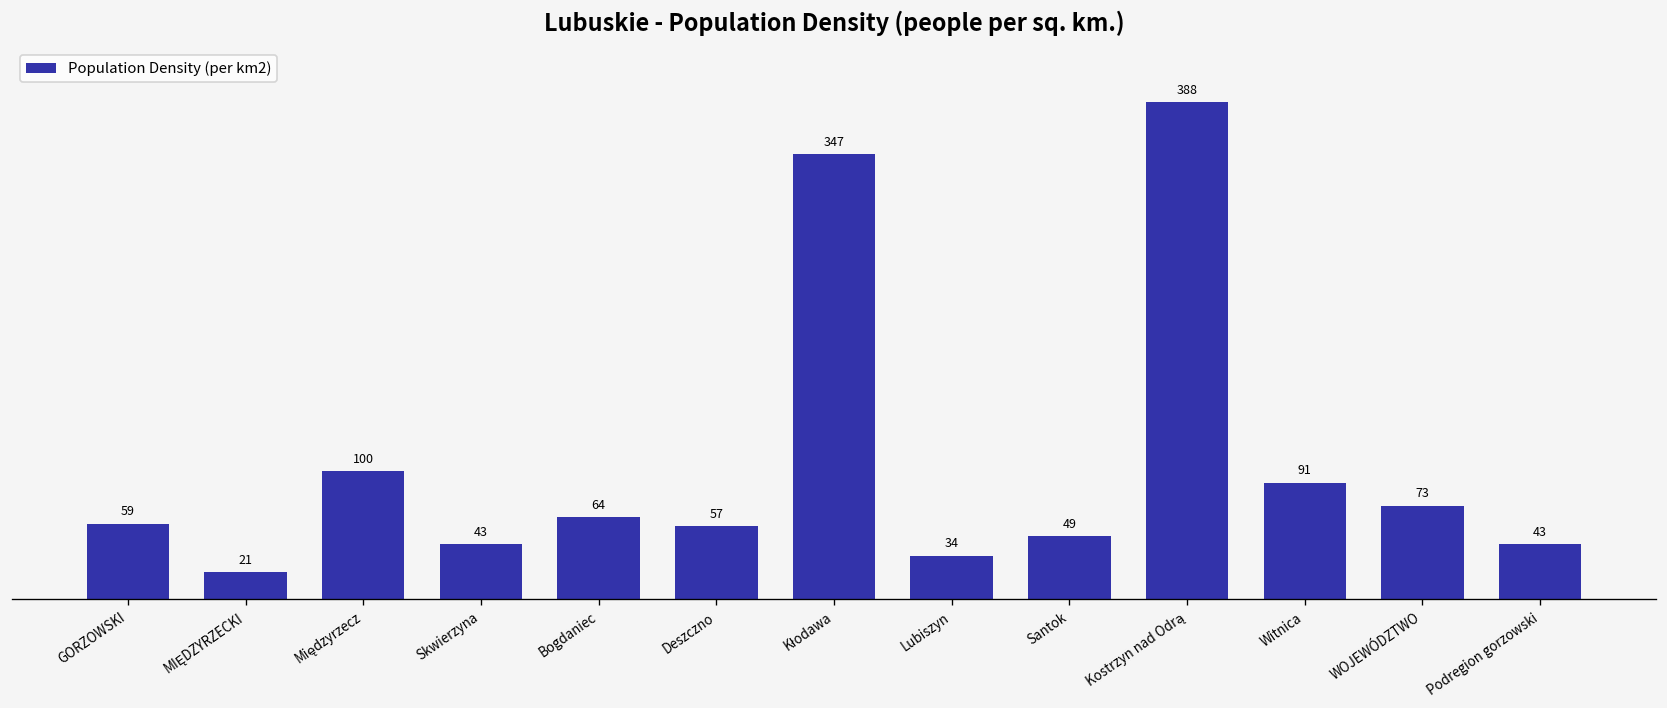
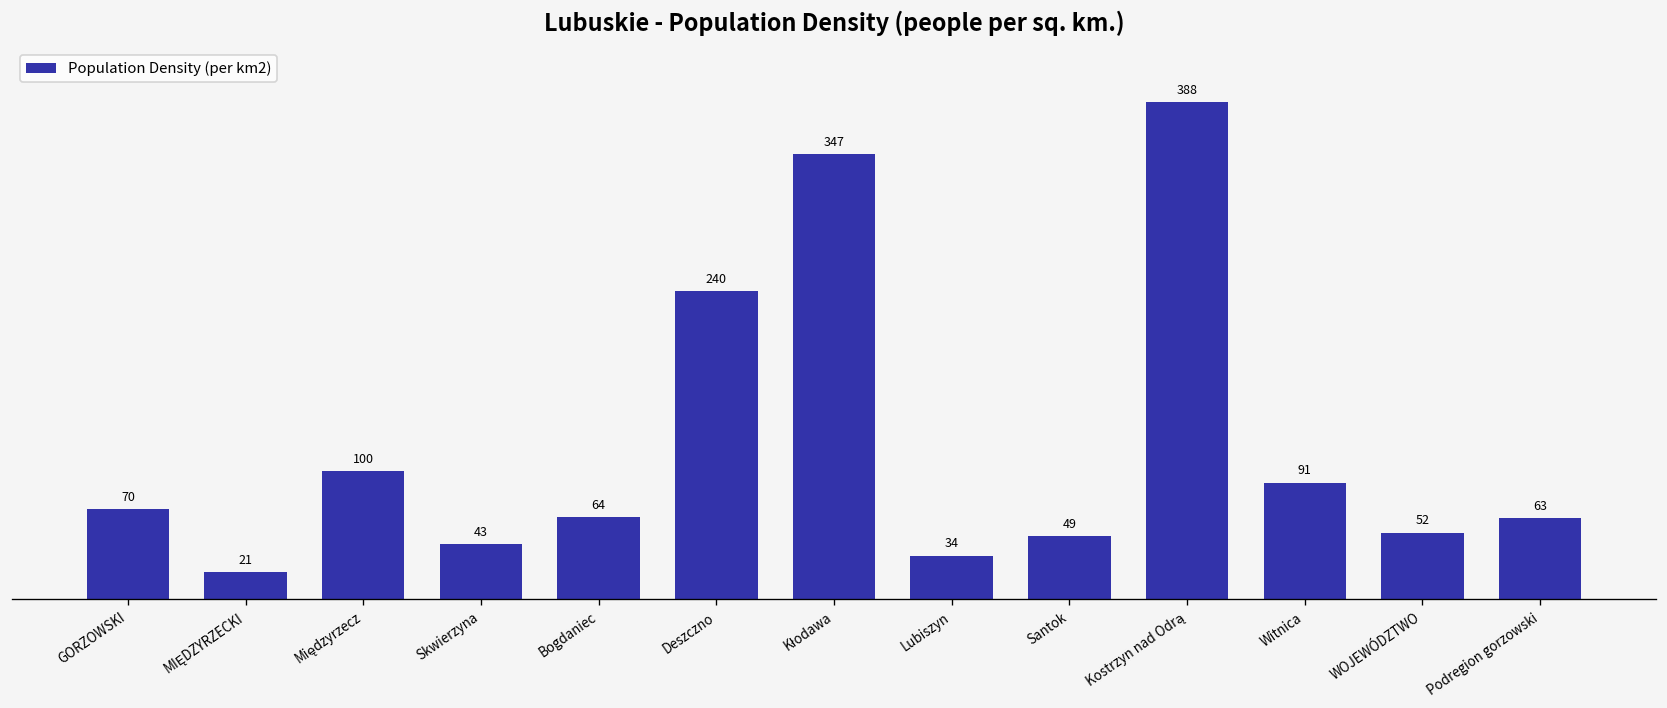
GORZOWSKI: 59 -> 70
Deszczno: 57 -> 240
WOJEWÓDZTWO: 73 -> 52
Podregion gorzowski: 43 -> 63
